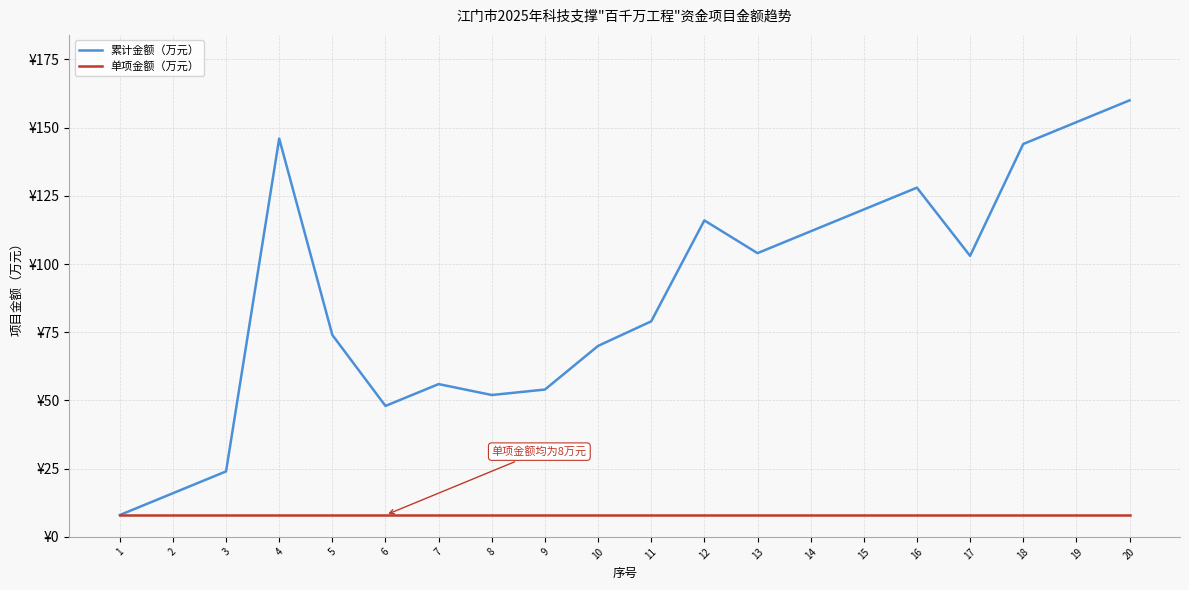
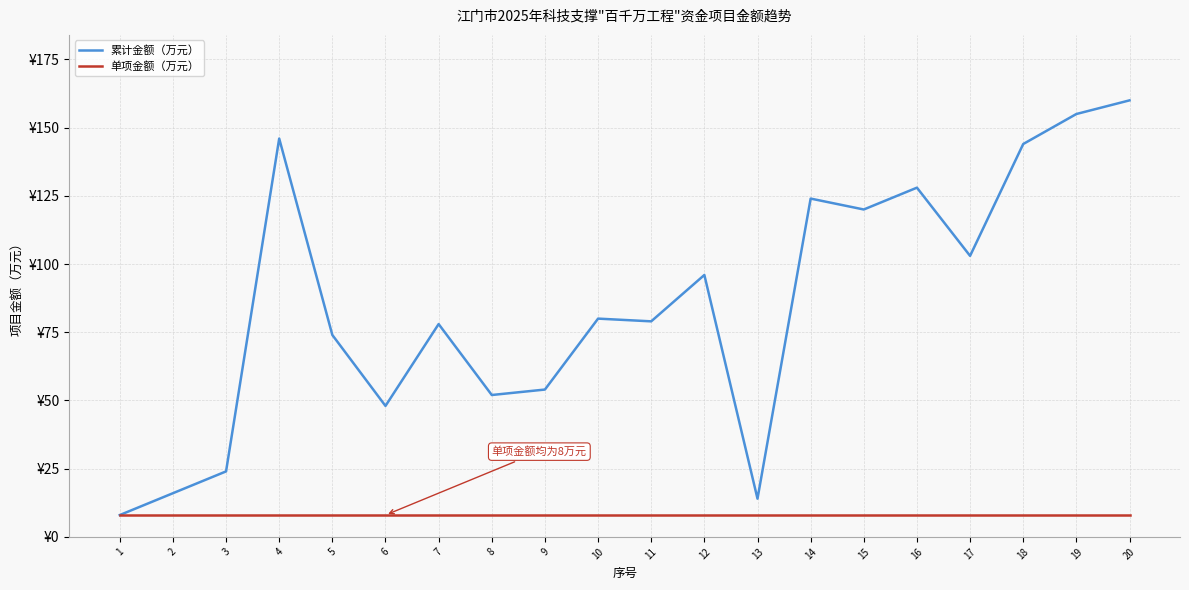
累计金额（万元）, 7: ¥56 -> ¥78
累计金额（万元）, 10: ¥70 -> ¥80
累计金额（万元）, 12: ¥116 -> ¥96
累计金额（万元）, 13: ¥104 -> ¥14
累计金额（万元）, 14: ¥112 -> ¥124
累计金额（万元）, 19: ¥152 -> ¥155
